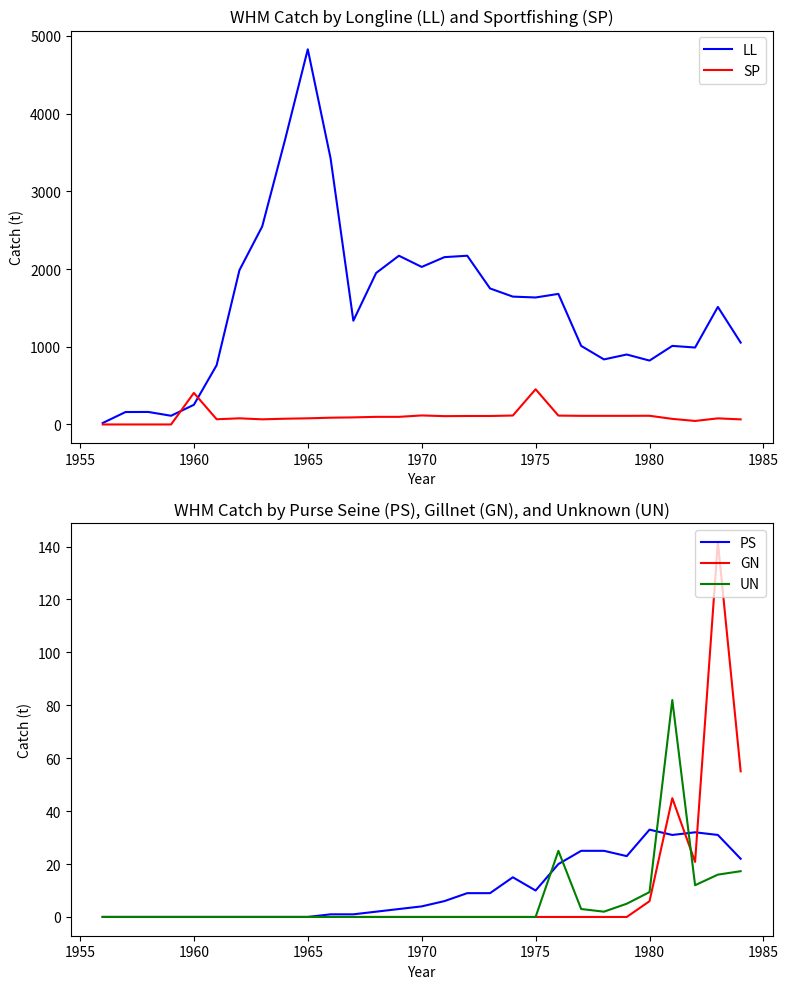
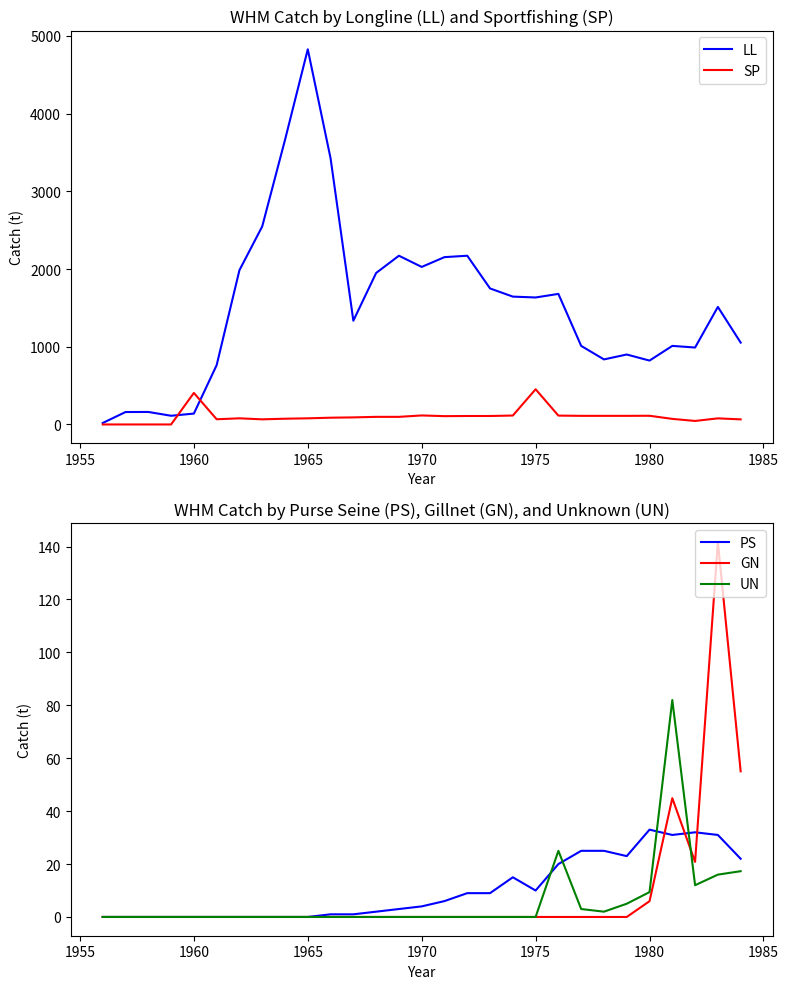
WHM Catch by Longline (LL) and Sportfishing (SP), LL, 1960: 300 -> 100
